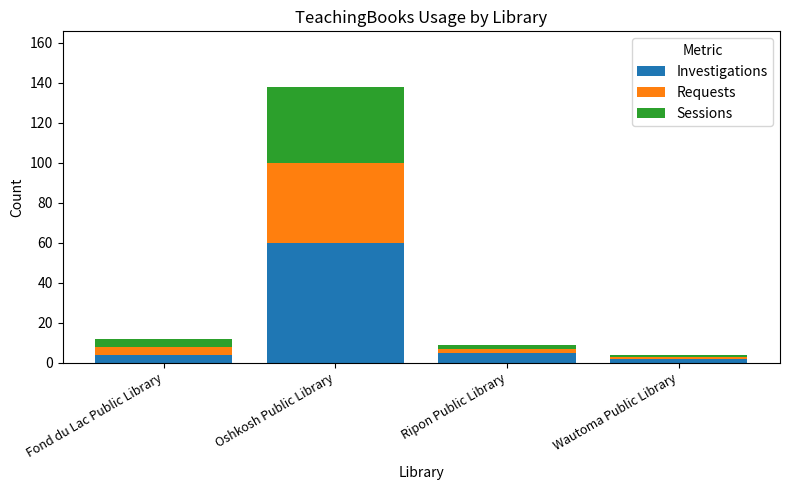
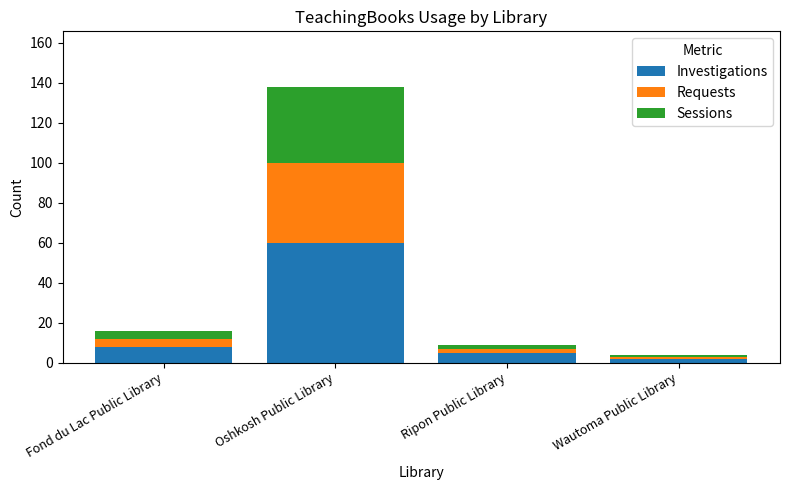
Investigations, Fond du Lac Public Library: 4 -> 8
